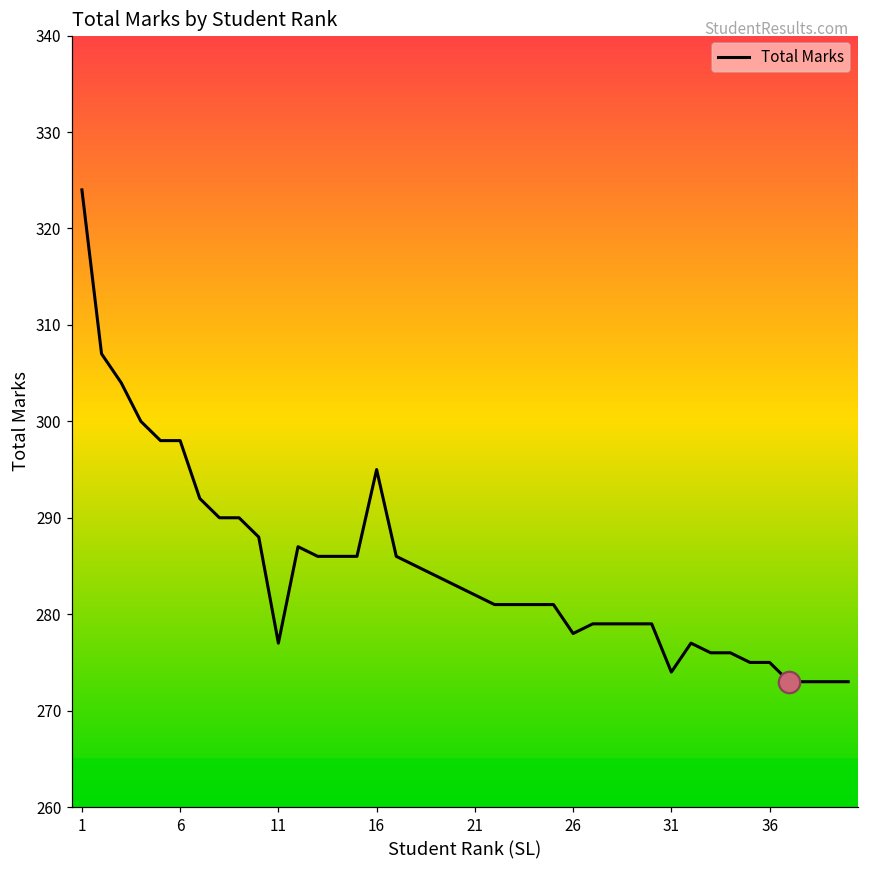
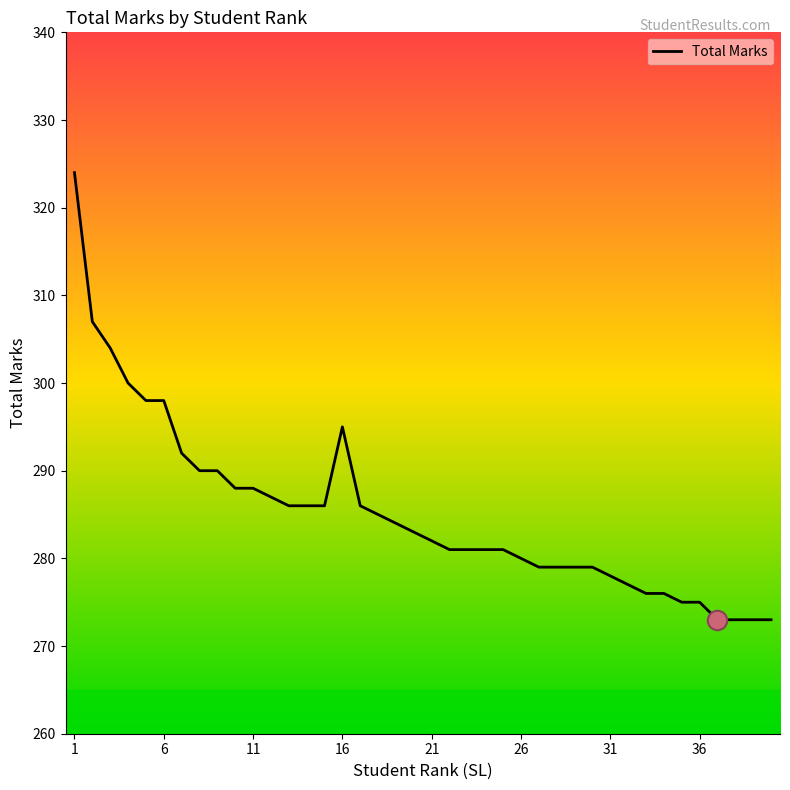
Total Marks, 11: 277 -> 288
Total Marks, 26: 278 -> 280
Total Marks, 31: 274 -> 278
